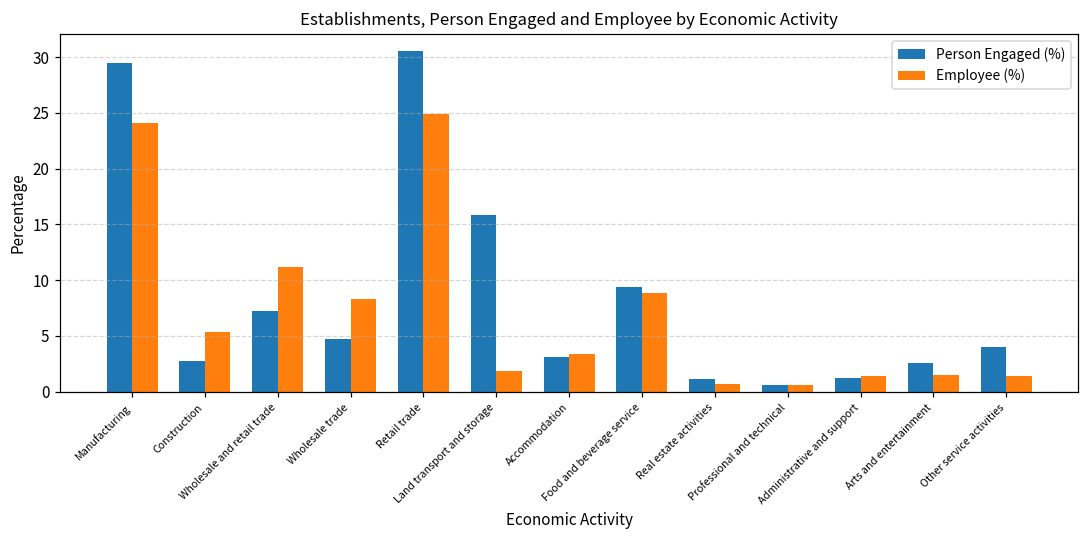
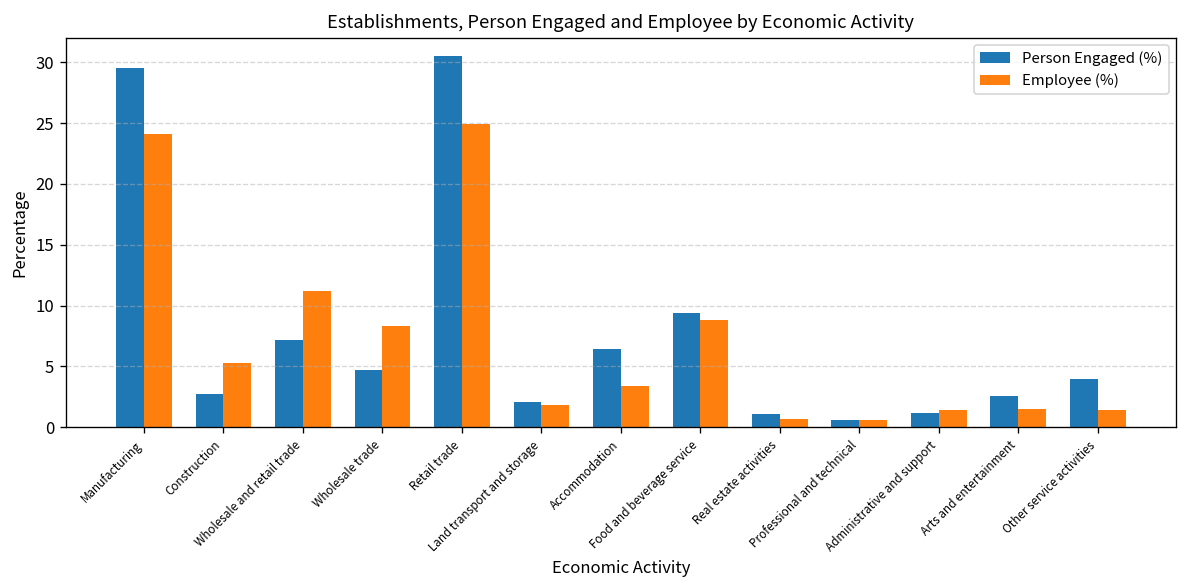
Person Engaged (%), Land transport and storage: 15.8 -> 2.1
Person Engaged (%), Accommodation: 3.1 -> 6.4
